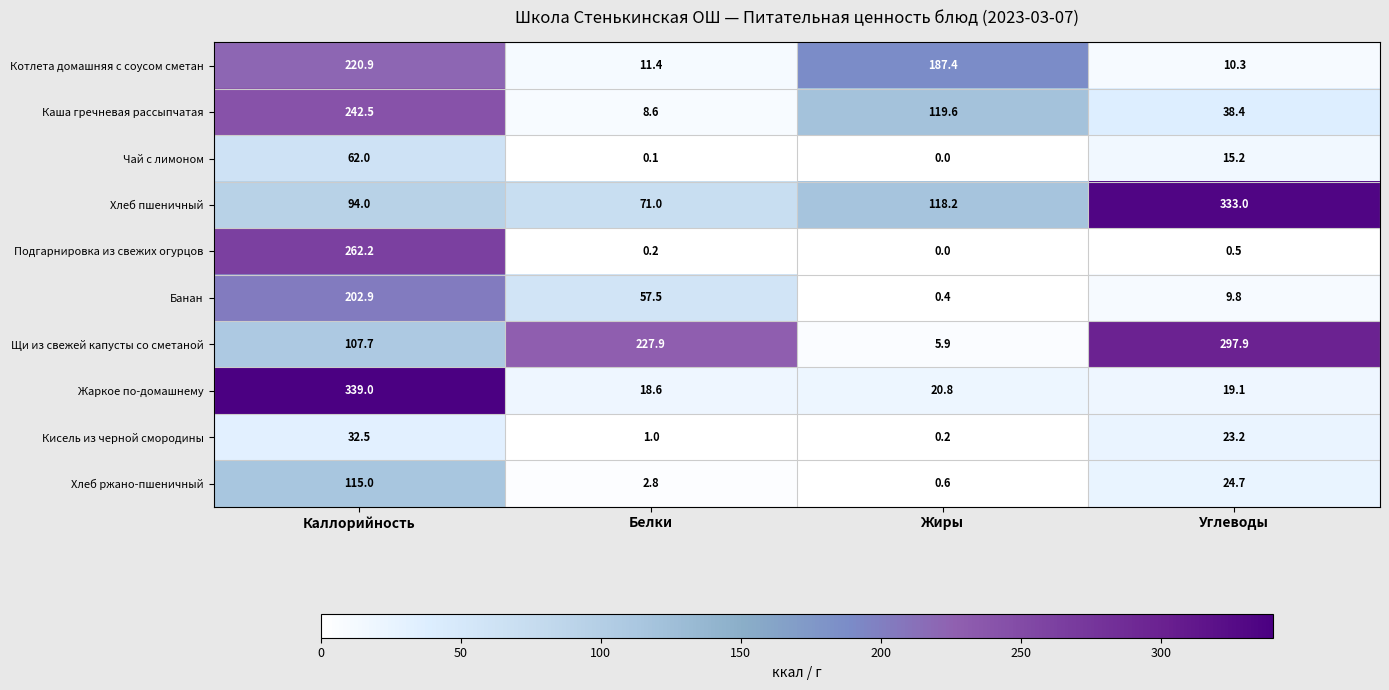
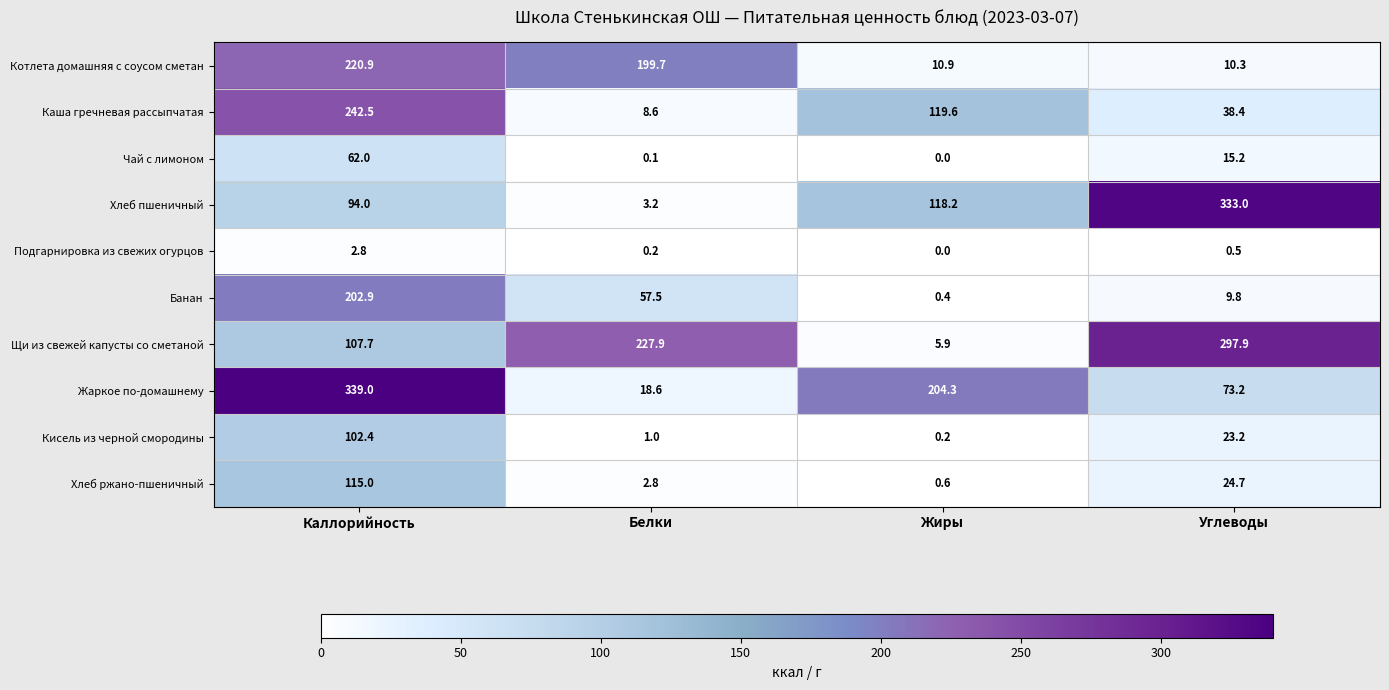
Котлета домашняя с соусом сметан, Белки: 11.4 -> 199.7
Котлета домашняя с соусом сметан, Жиры: 187.4 -> 10.9
Хлеб пшеничный, Белки: 71.0 -> 3.2
Подгарнировка из свежих огурцов, Каллорийность: 262.2 -> 2.8
Жаркое по-домашнему, Жиры: 20.8 -> 204.3
Жаркое по-домашнему, Углеводы: 19.1 -> 73.2
Кисель из черной смородины, Каллорийность: 32.5 -> 102.4
